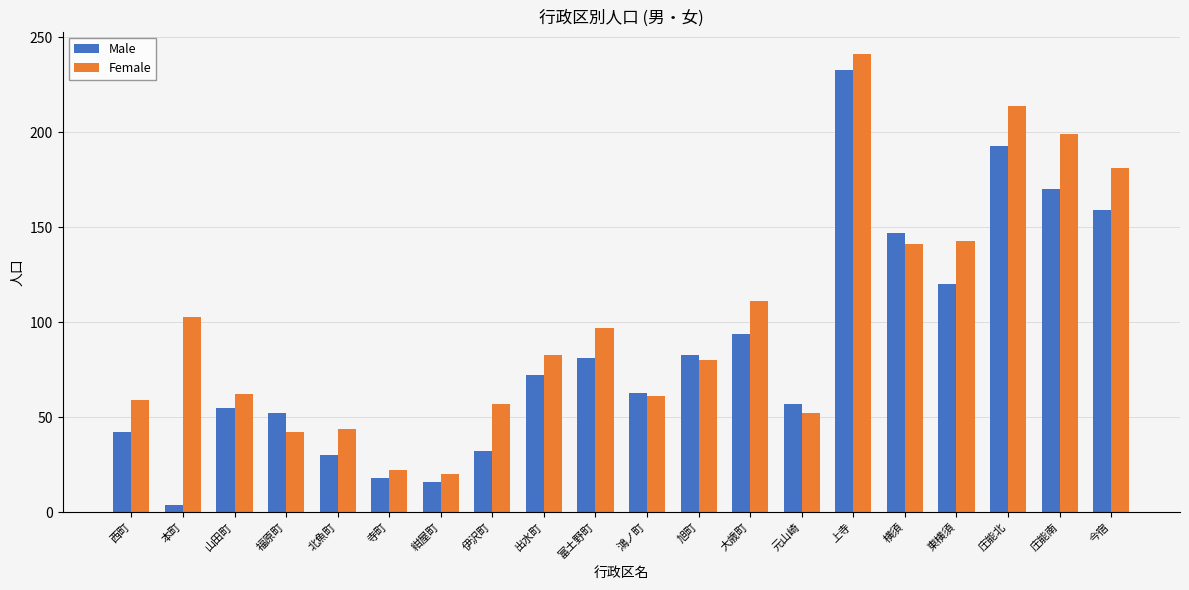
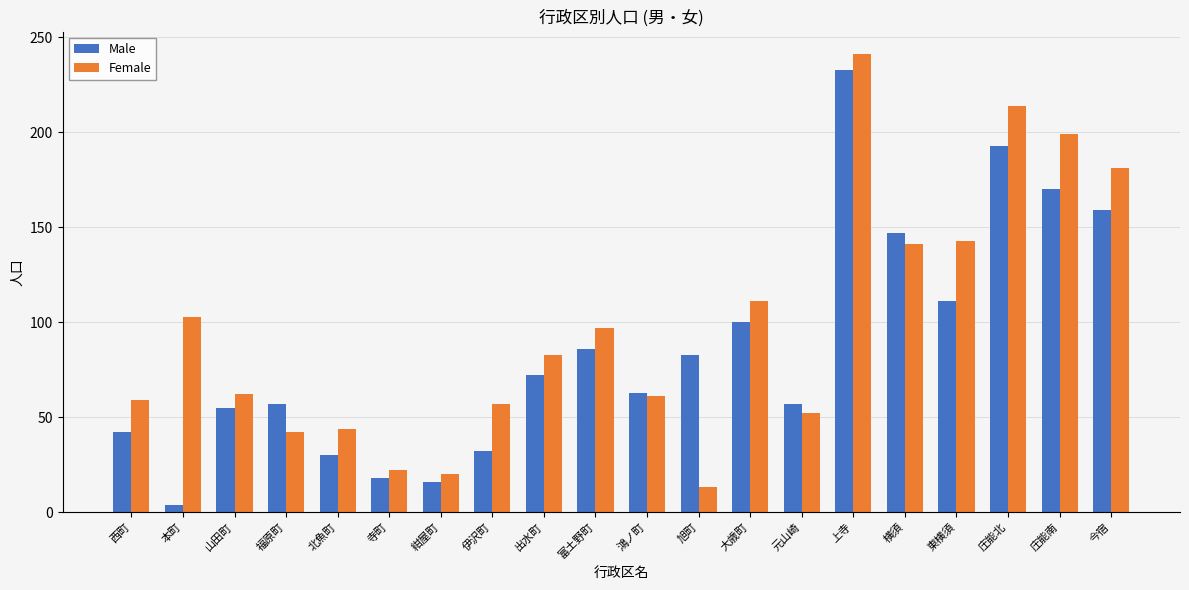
Male, 福原町: 52 -> 57
Male, 富土野町: 81 -> 86
Female, 旭町: 80 -> 13
Male, 大歳町: 94 -> 100
Male, 東横須: 120 -> 111
